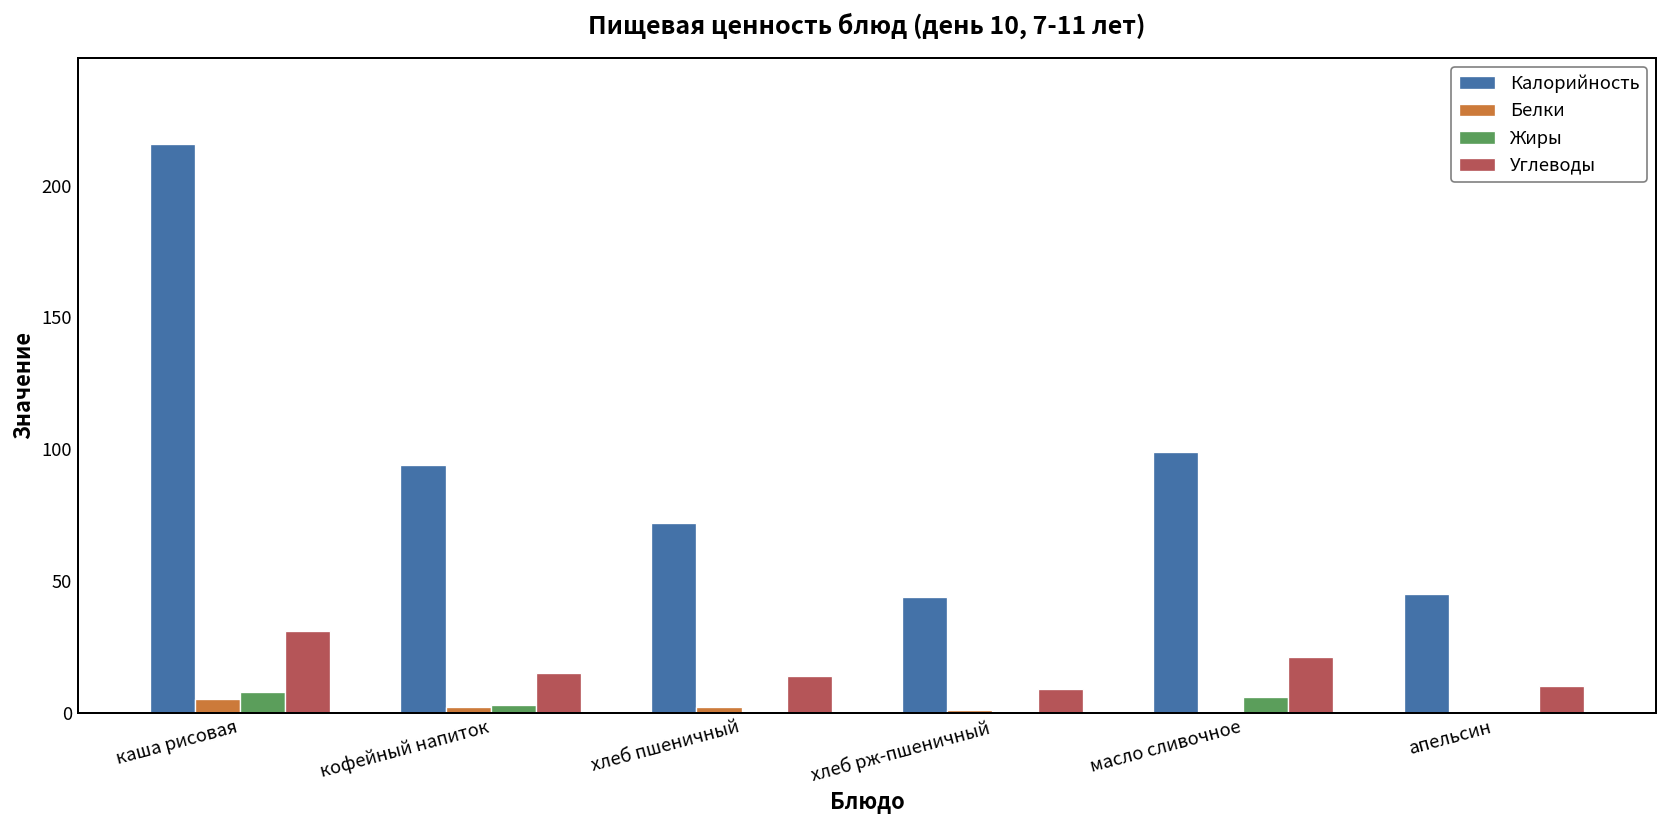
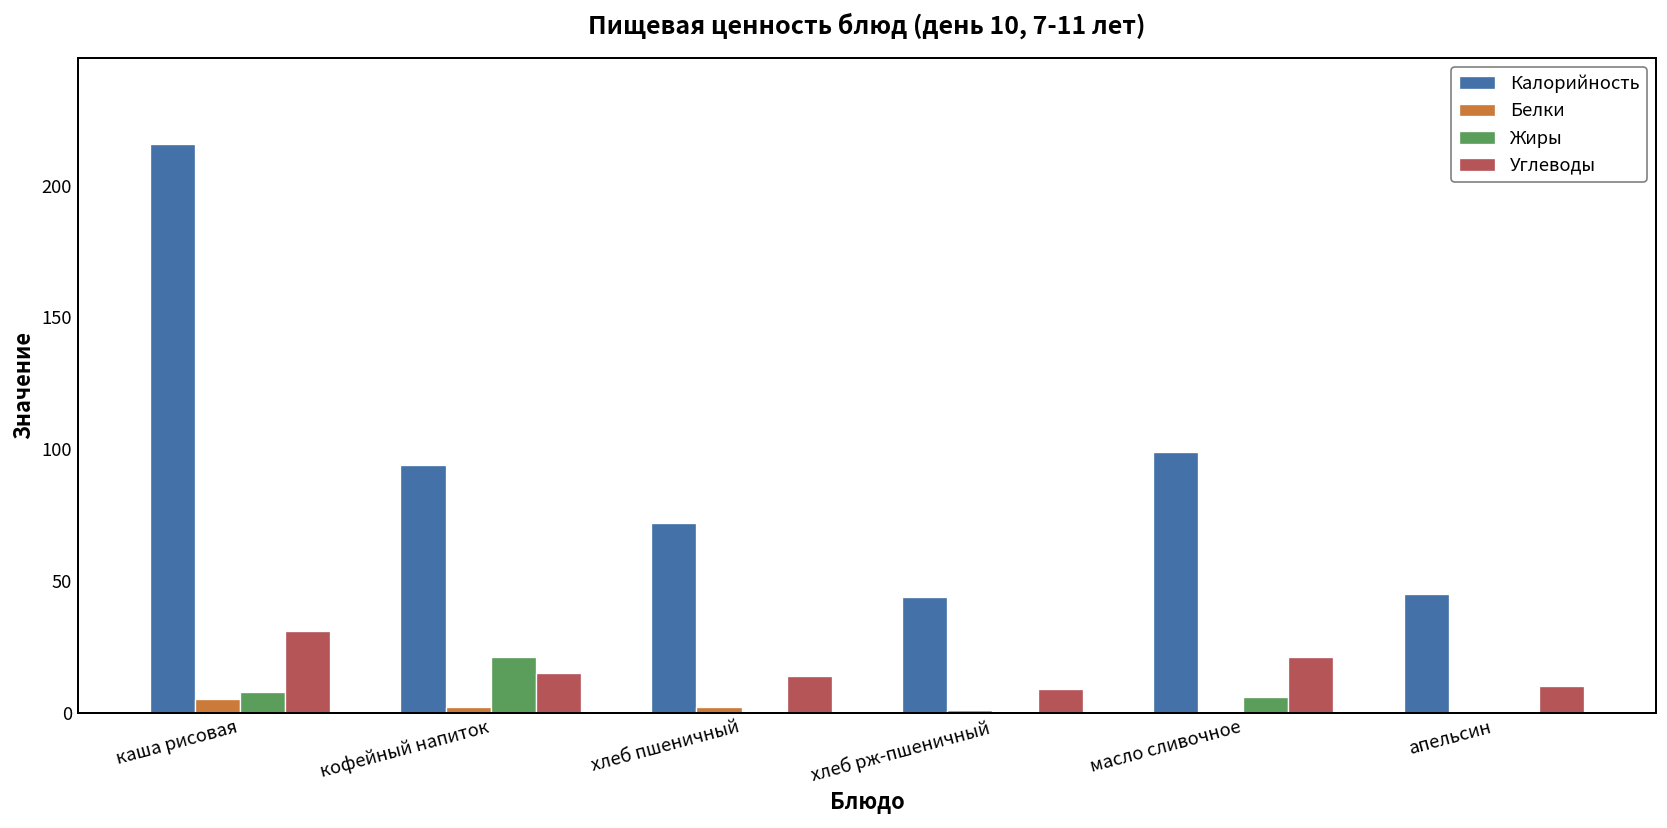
Жиры, кофейный напиток: 3 -> 21
